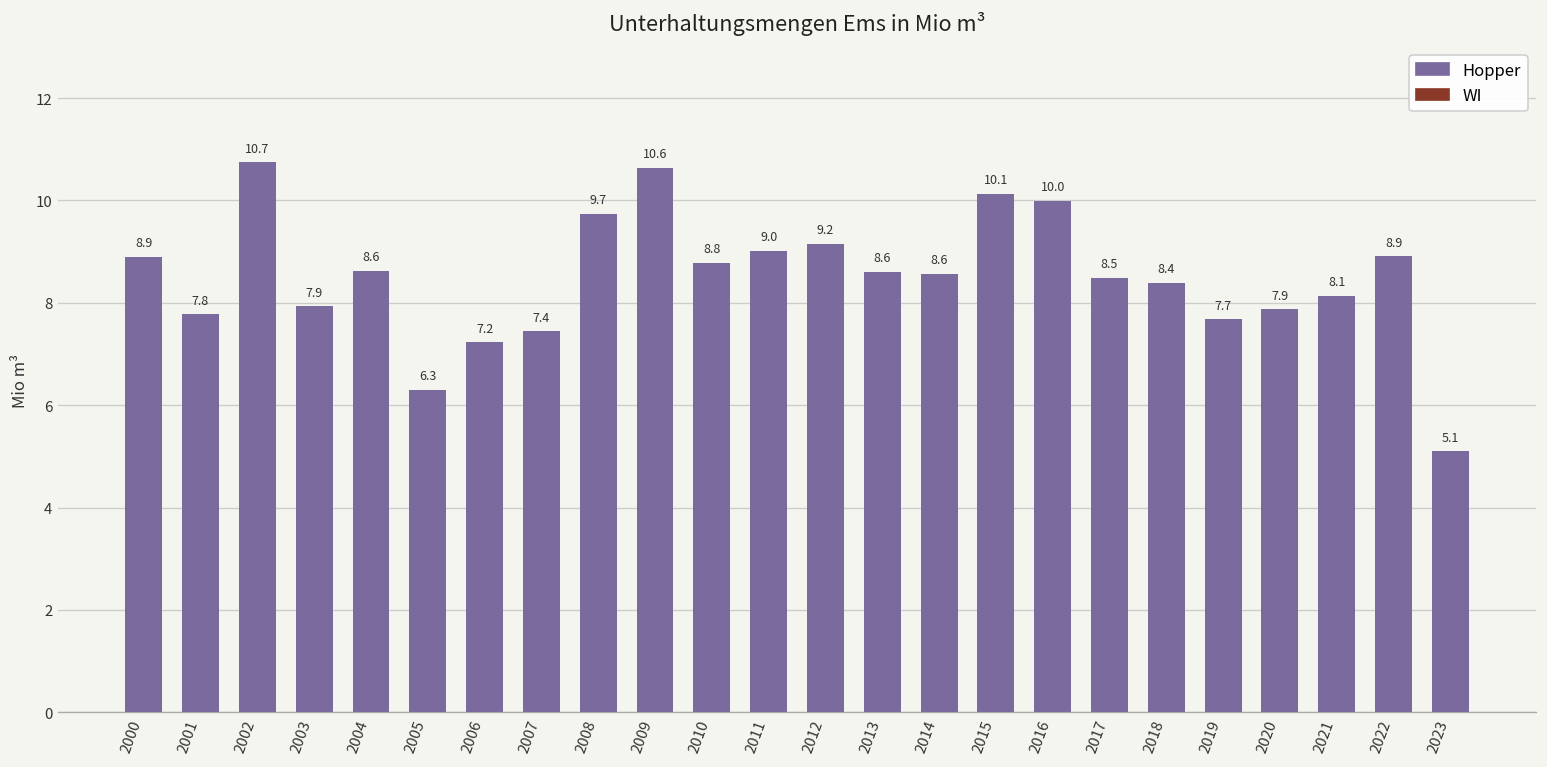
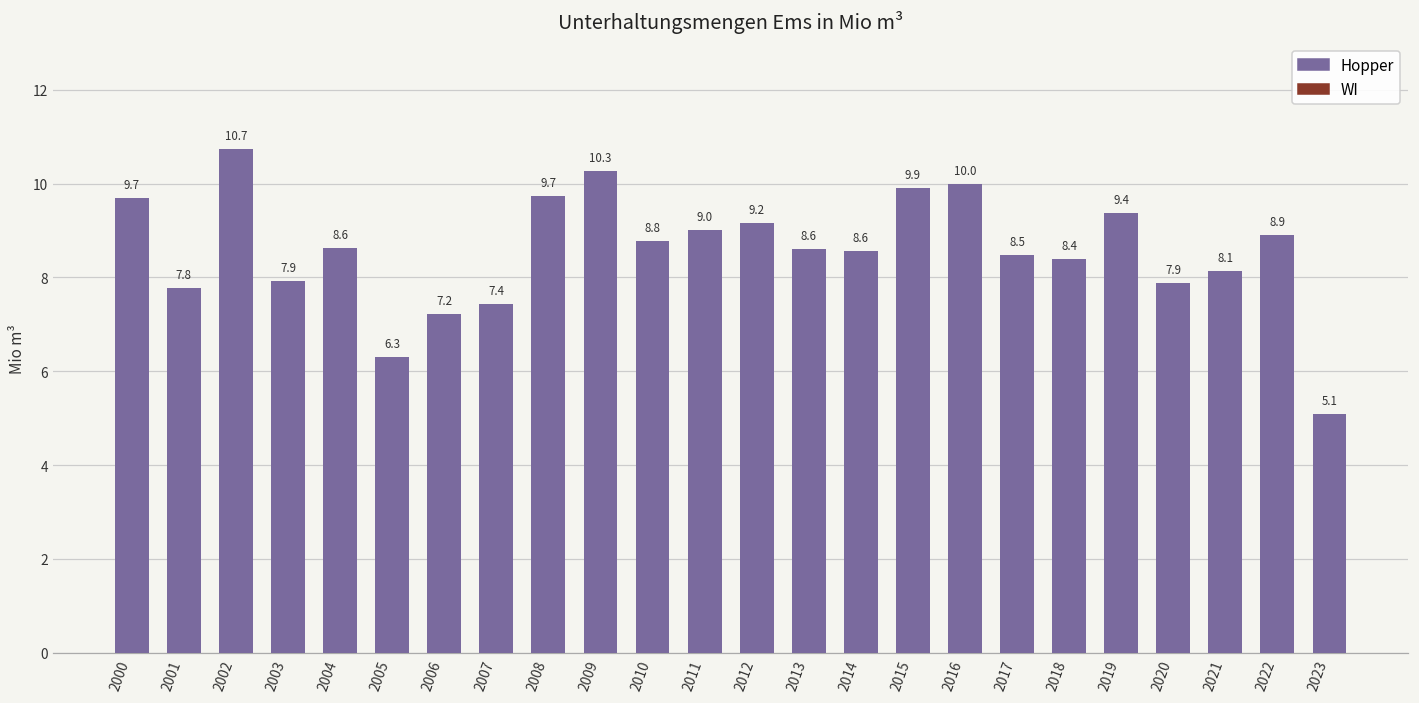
Hopper, 2000: 8.9 -> 9.7
Hopper, 2009: 10.6 -> 10.3
Hopper, 2015: 10.1 -> 9.9
Hopper, 2019: 7.7 -> 9.4
